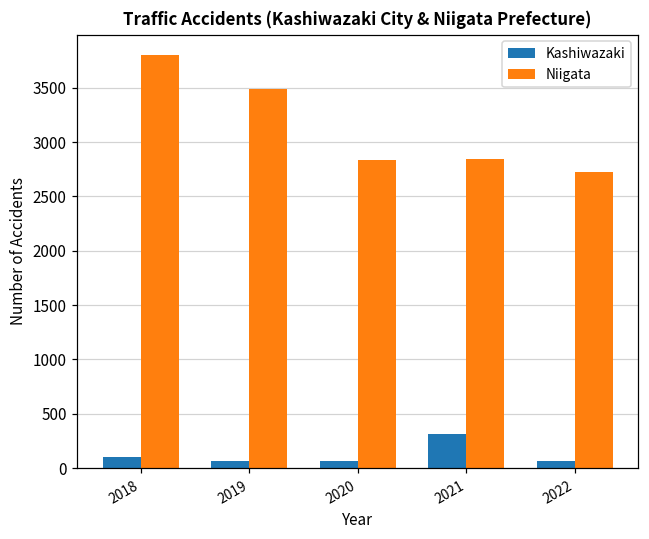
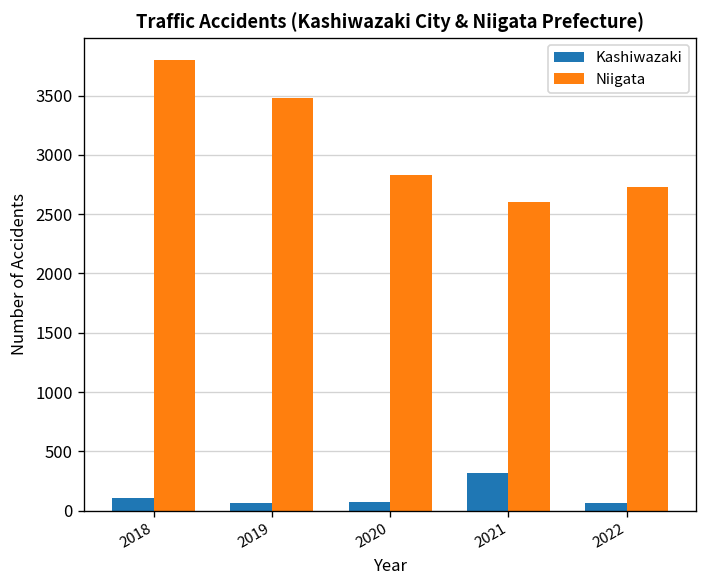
Niigata, 2021: 2800 -> 2600
